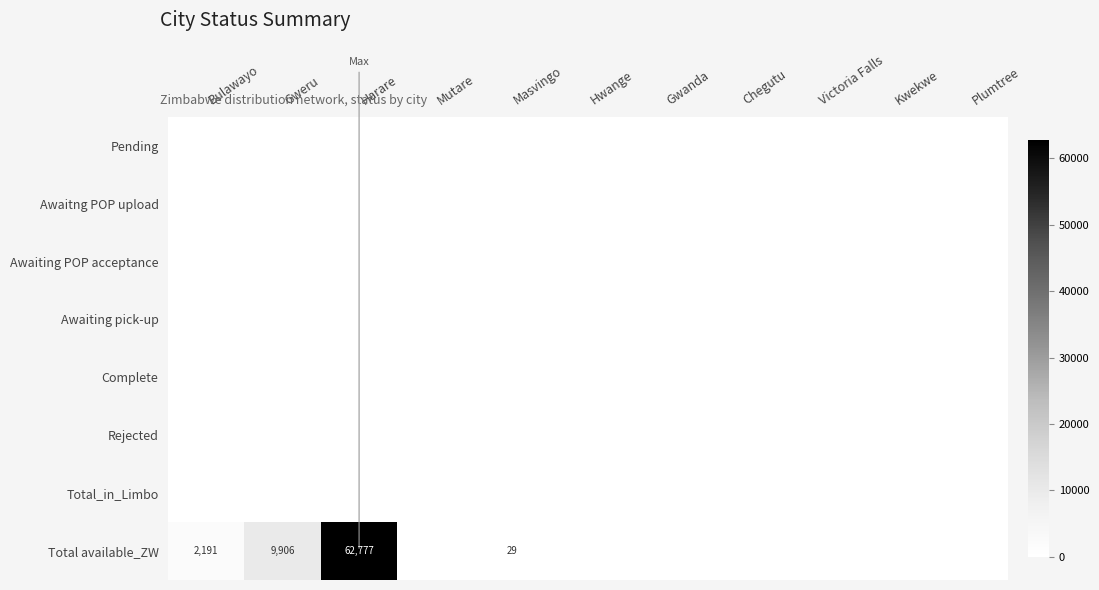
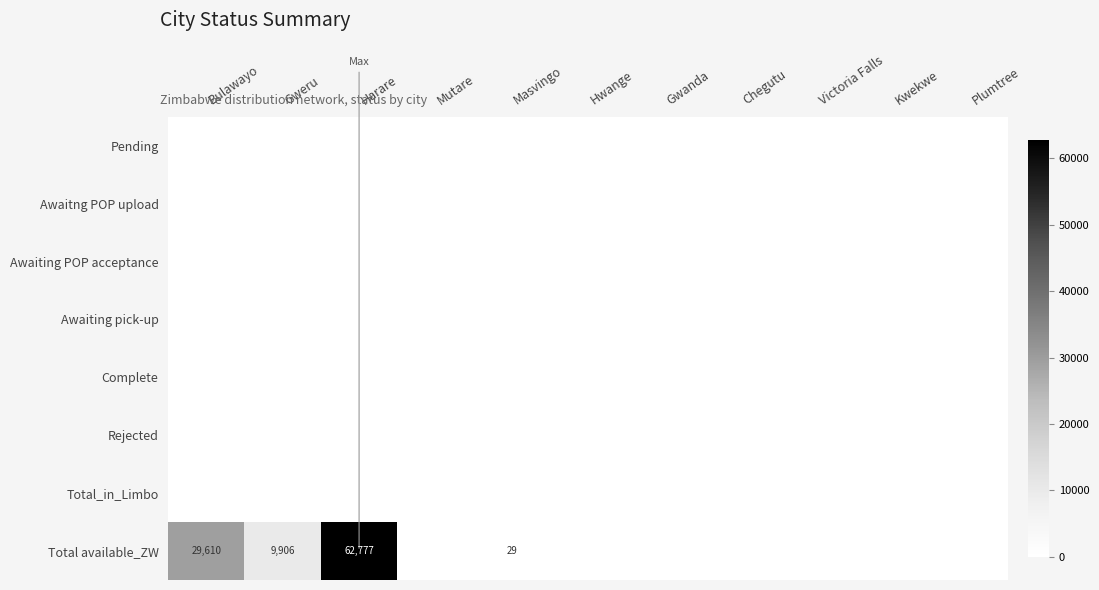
Total available_ZW, Bulawayo: 2,191 -> 29,610
